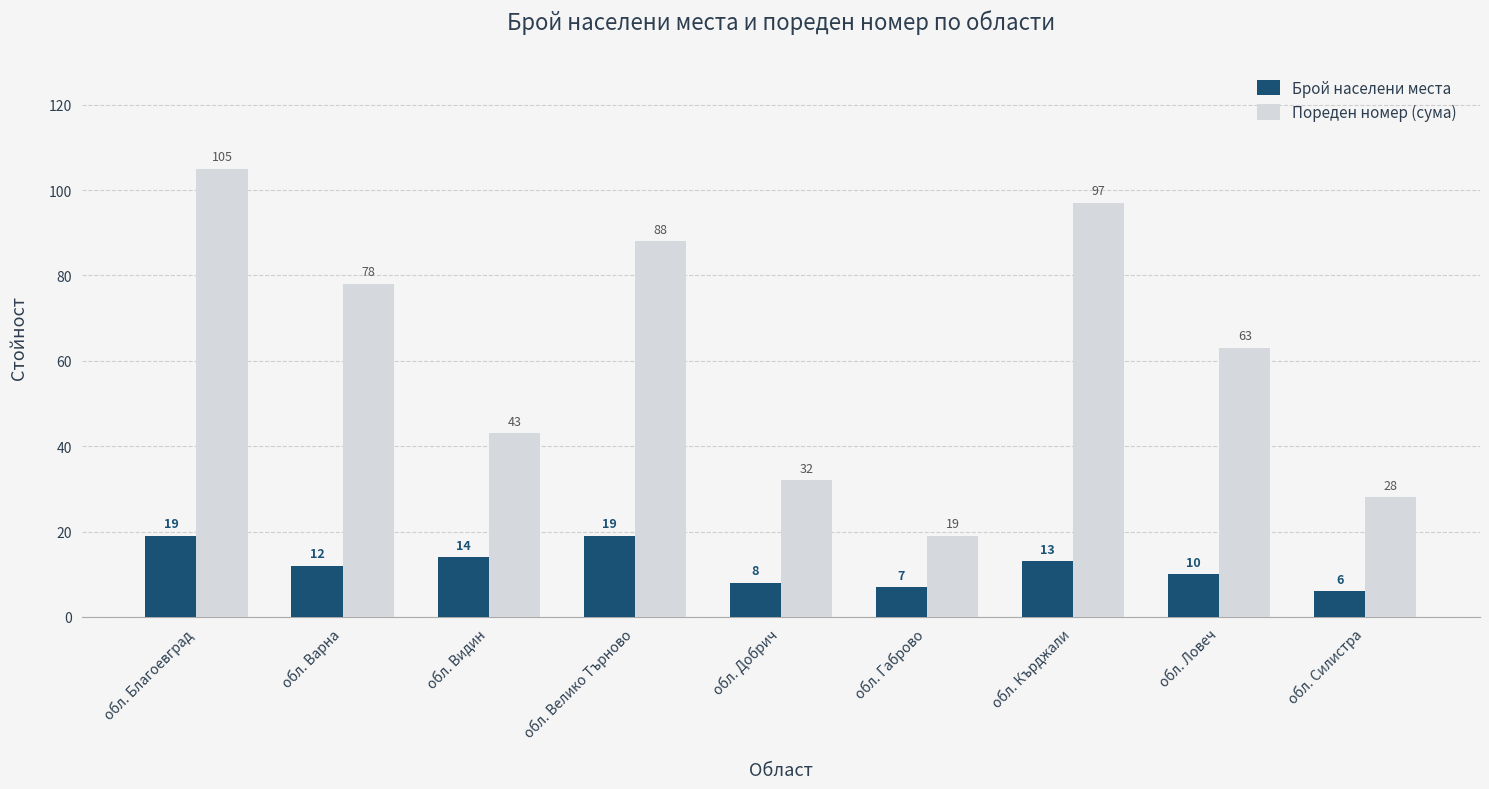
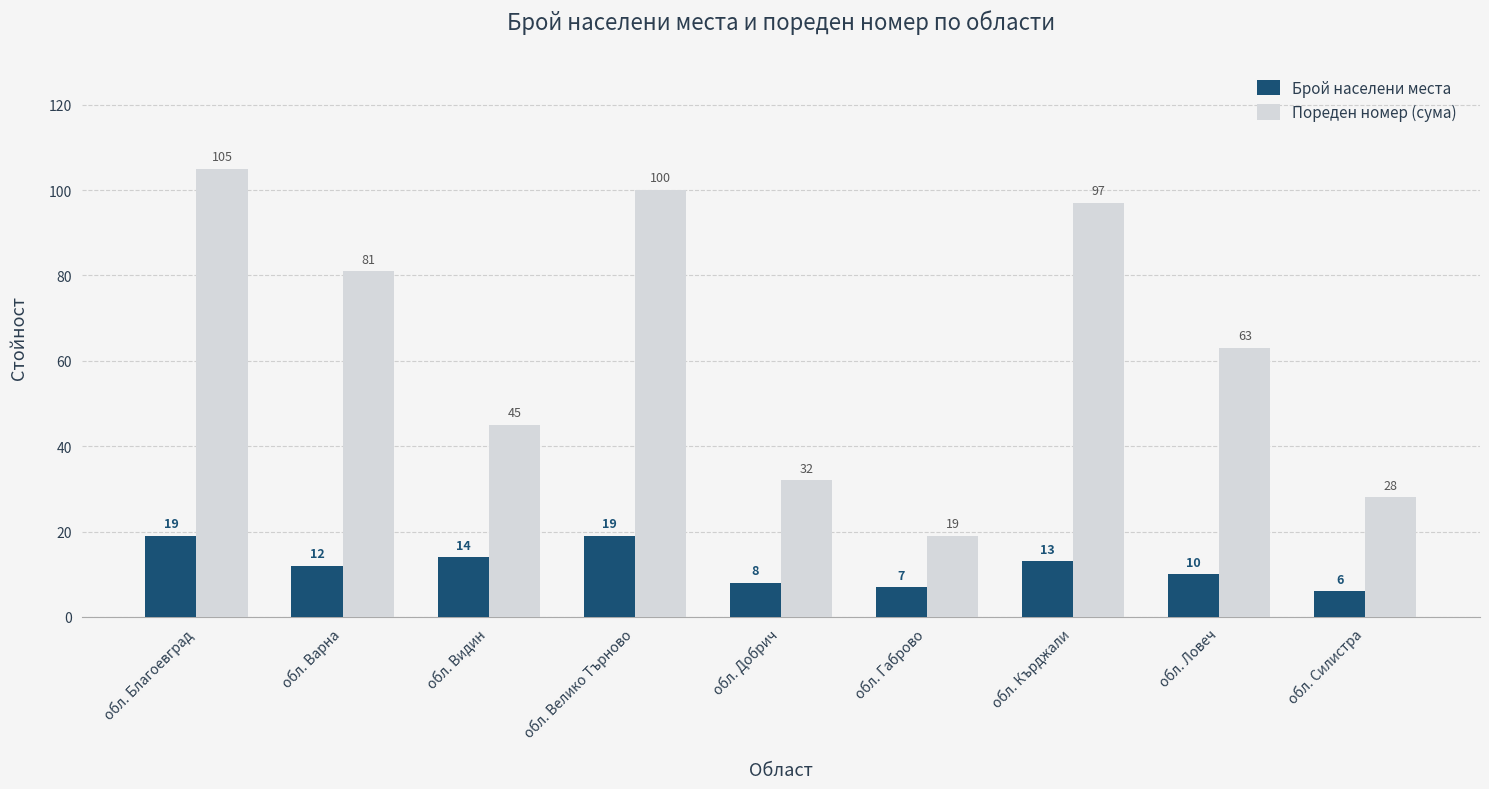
Пореден номер (сума), обл. Варна: 78 -> 81
Пореден номер (сума), обл. Видин: 43 -> 45
Пореден номер (сума), обл. Велико Търново: 88 -> 100
